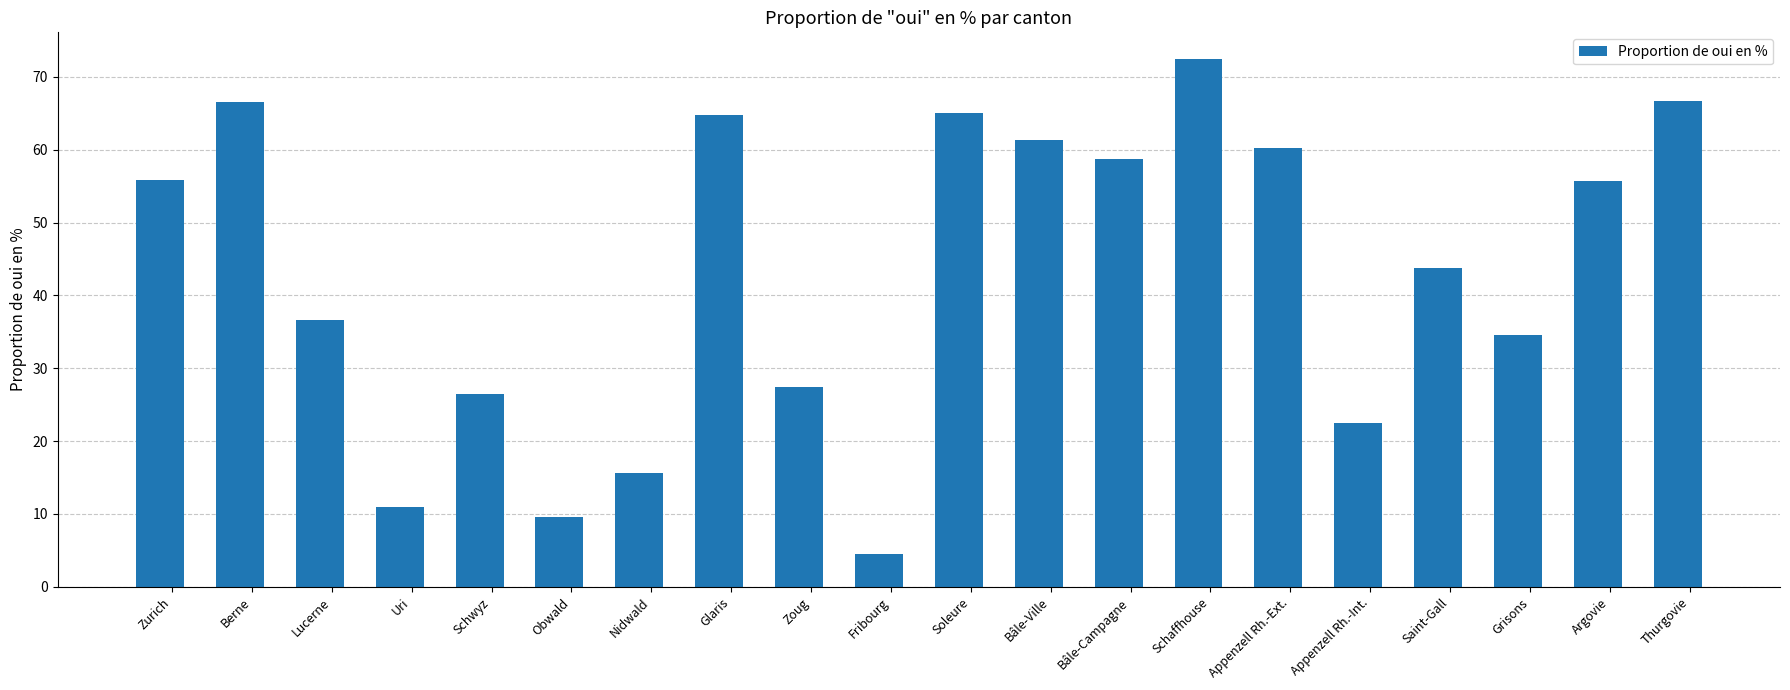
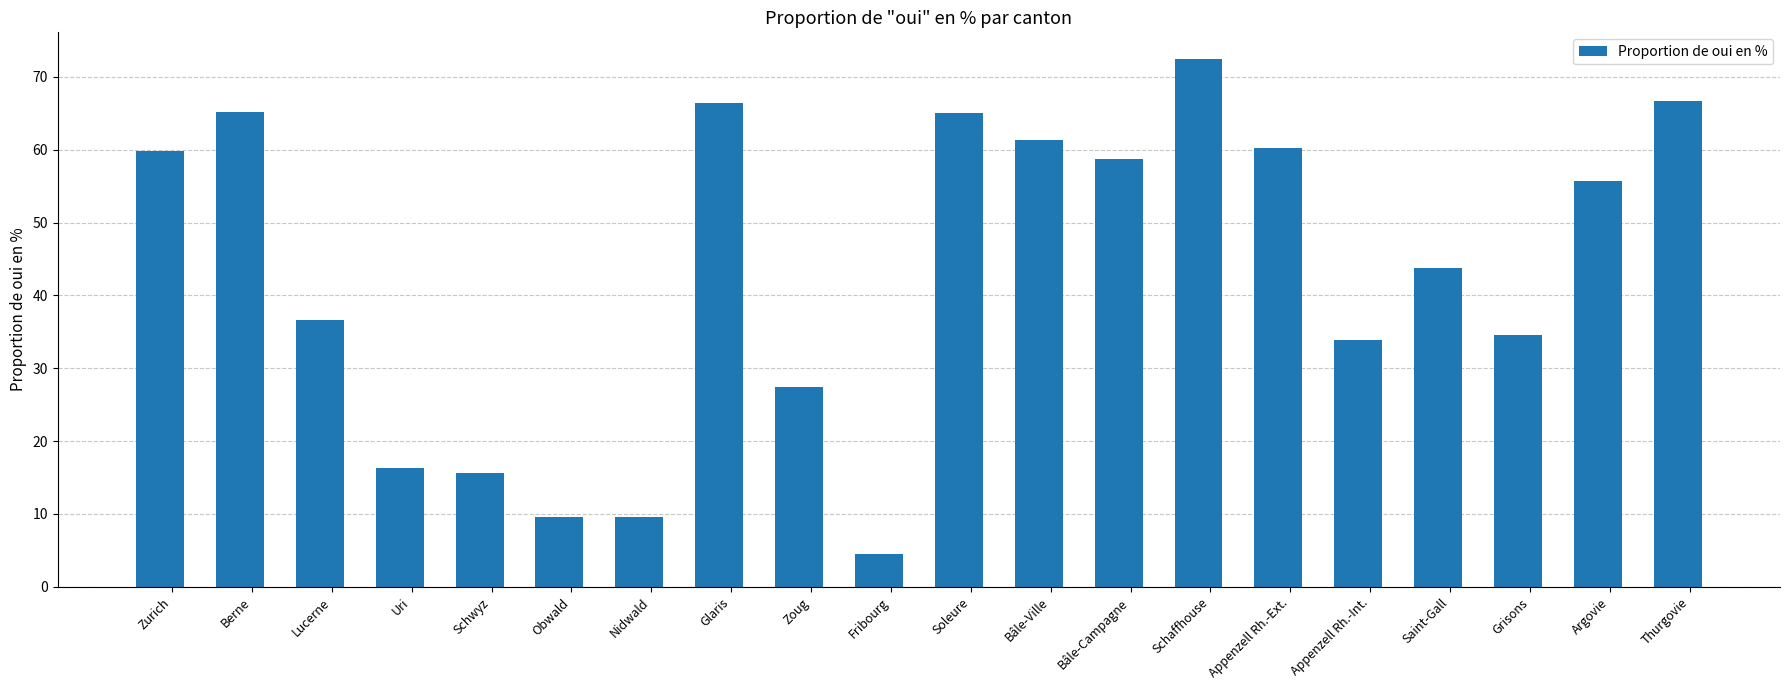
Zurich: 56 -> 60
Berne: 67 -> 65
Uri: 11 -> 16
Schwyz: 26 -> 16
Nidwald: 16 -> 10
Glaris: 65 -> 66
Appenzell Rh.-Int.: 23 -> 34
